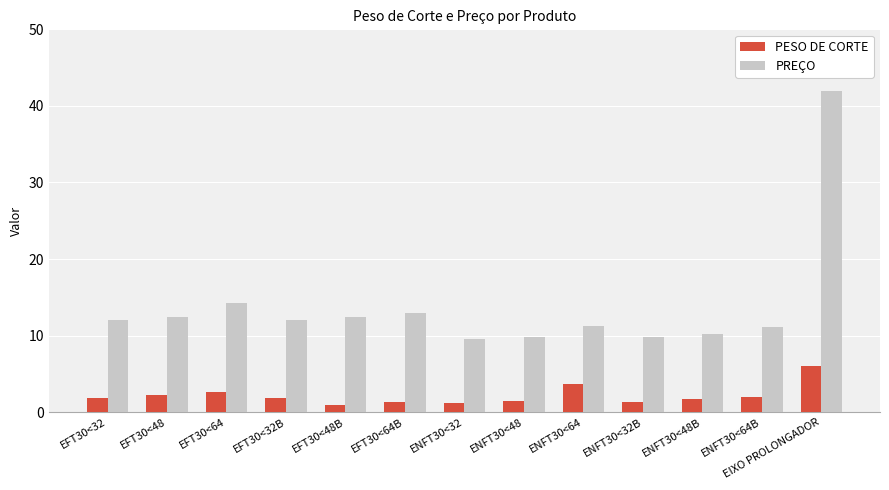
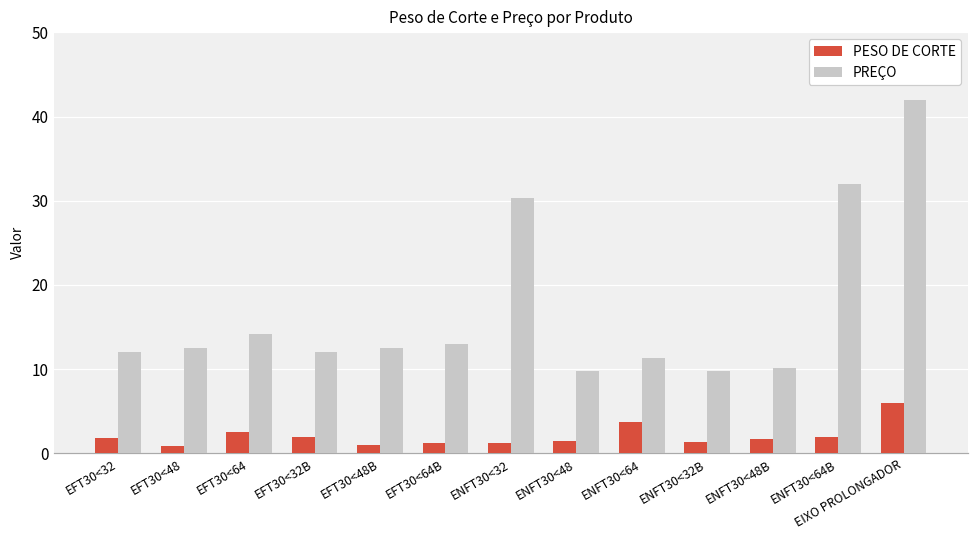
PESO DE CORTE, EFT30<48: 2 -> 1
PREÇO, ENFT30<32: 10 -> 30
PREÇO, ENFT30<64B: 11 -> 32
